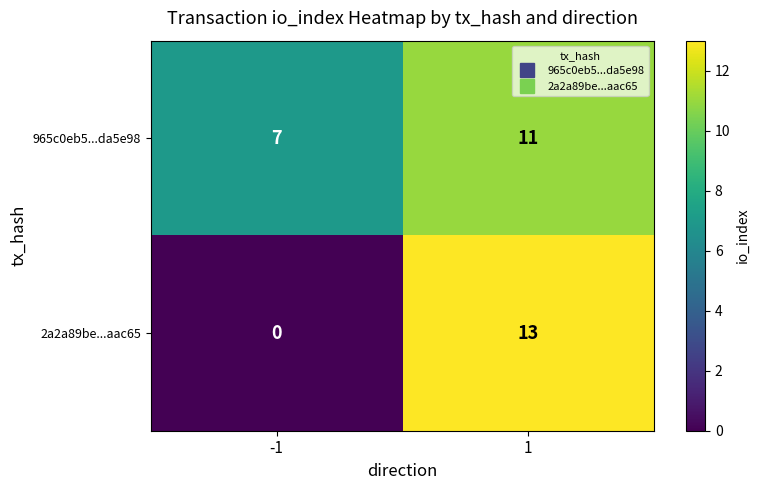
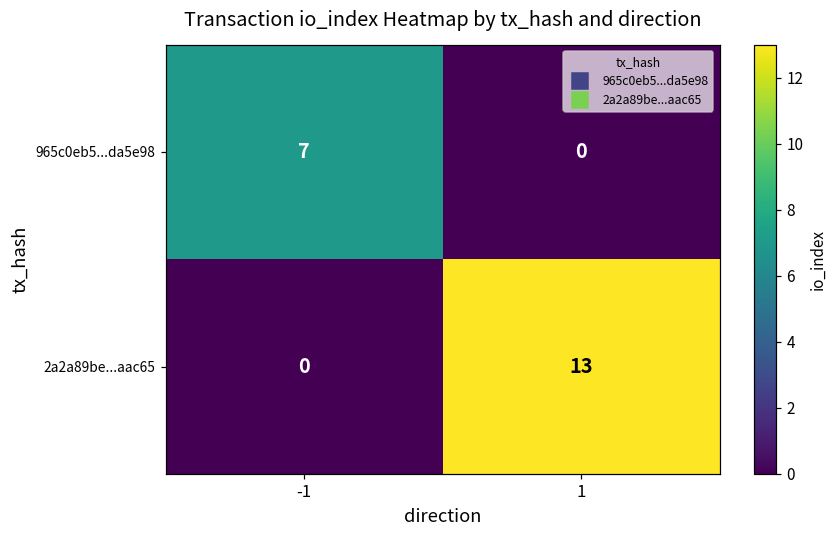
965c0eb5...da5e98, 1: 11 -> 0
